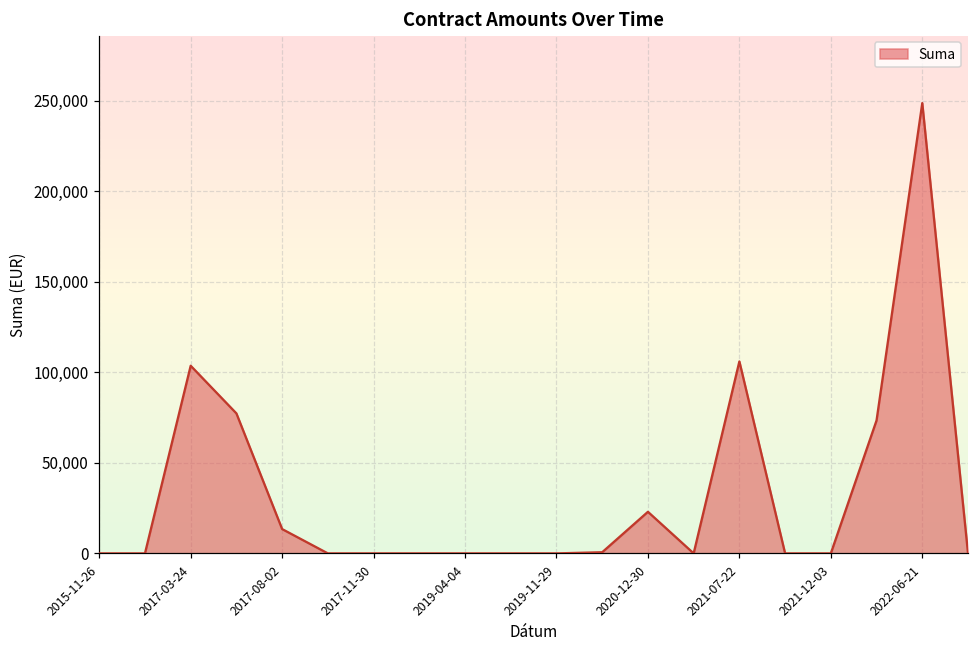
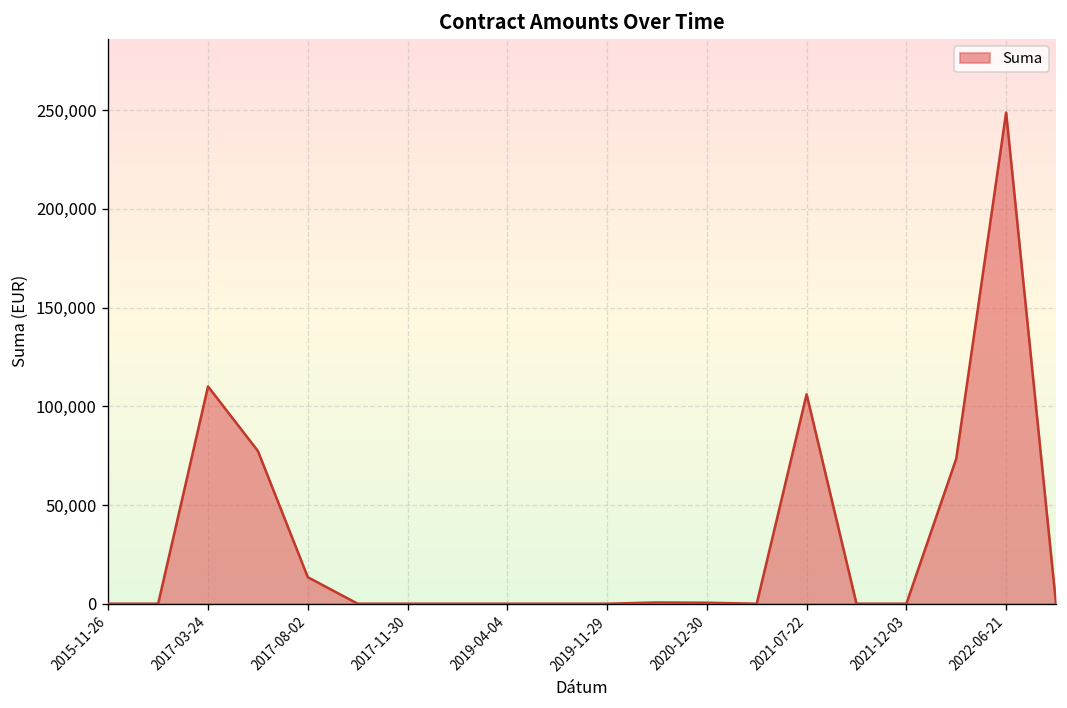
2017-03-24: 104,000 -> 110,000
2020-12-30: 23,000 -> 0
